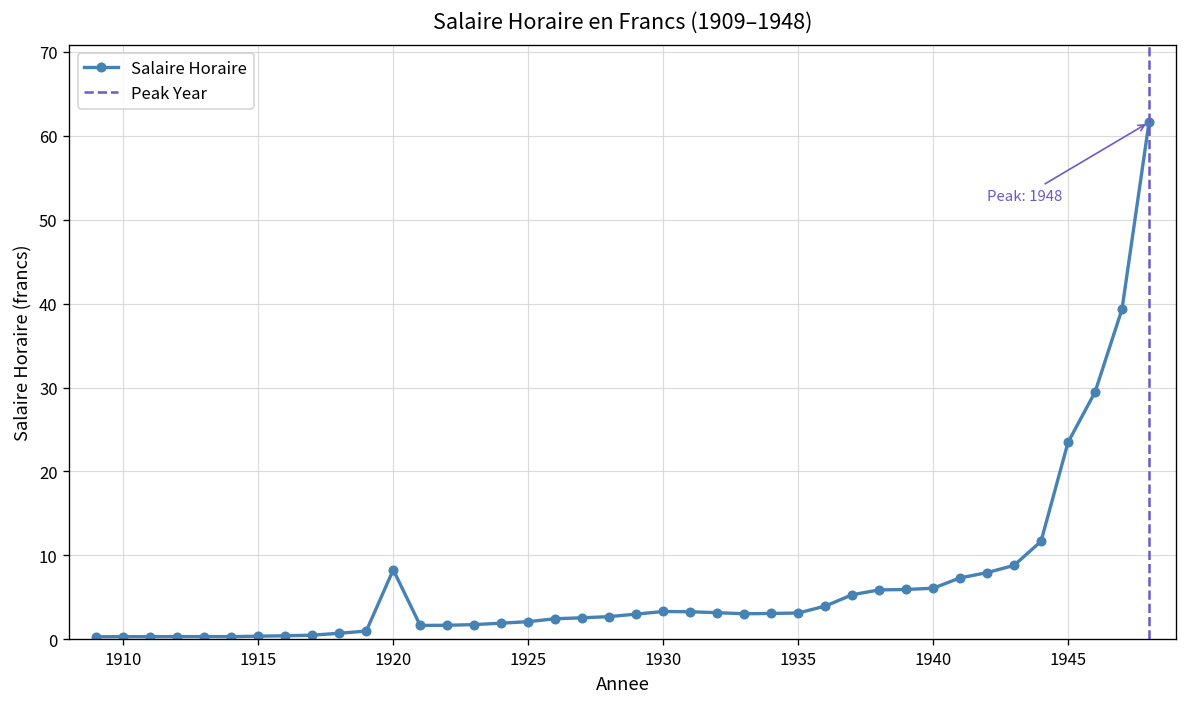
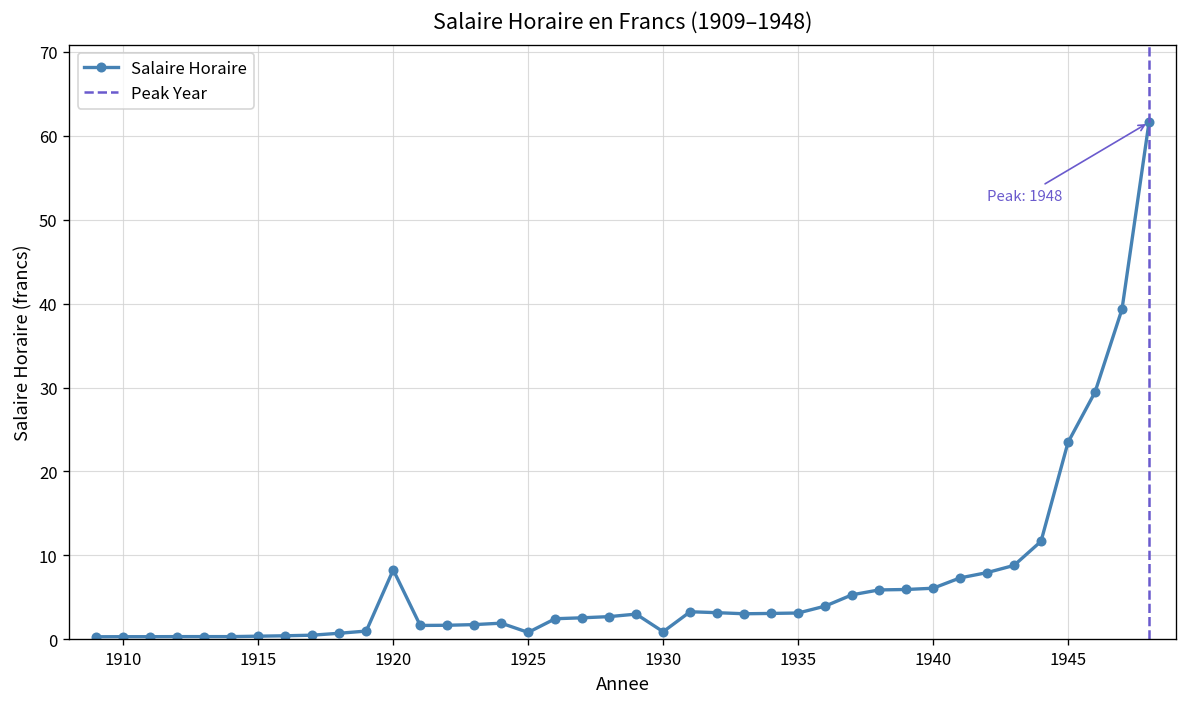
1925: 2 -> 1
1930: 3 -> 1
